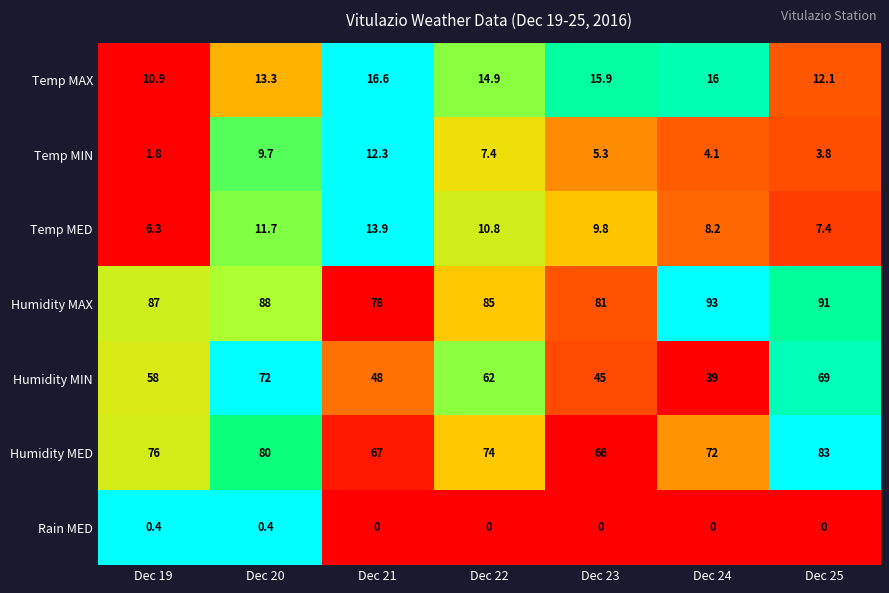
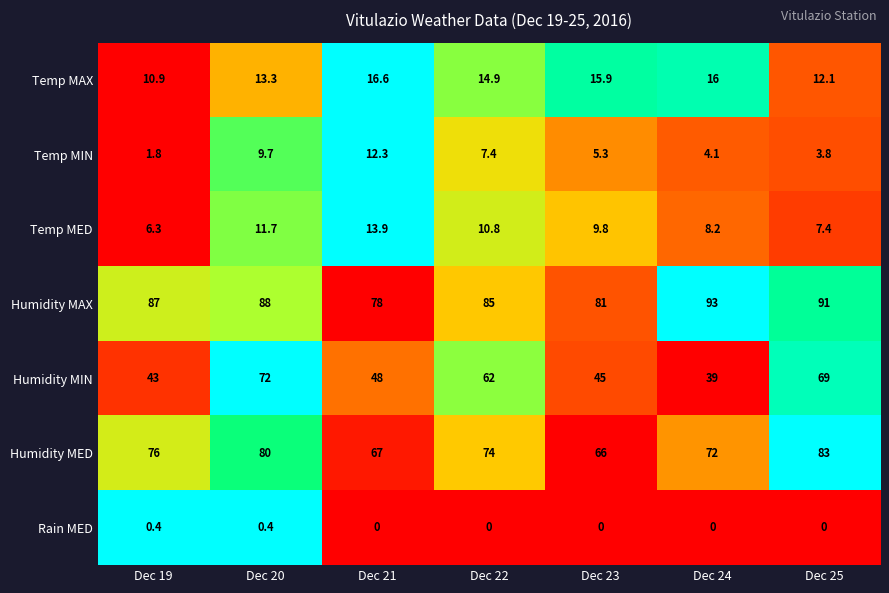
Humidity MIN, Dec 19: 58 -> 43
